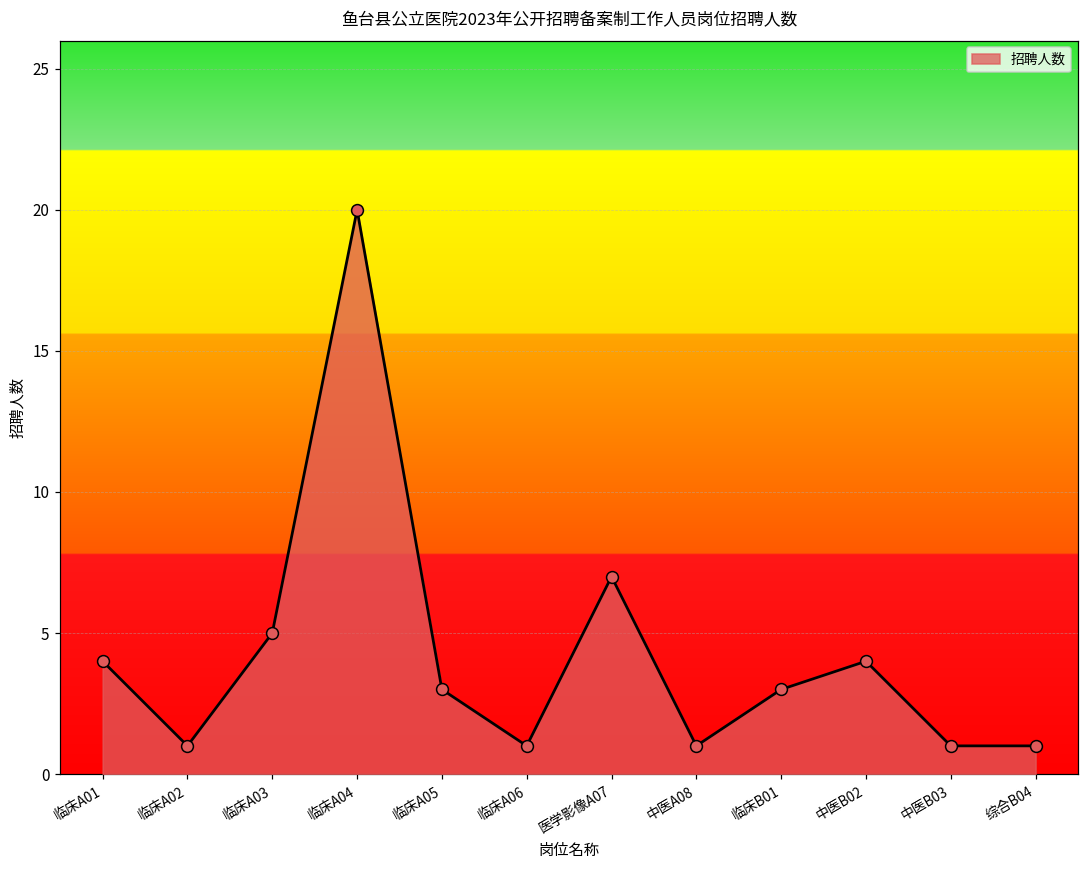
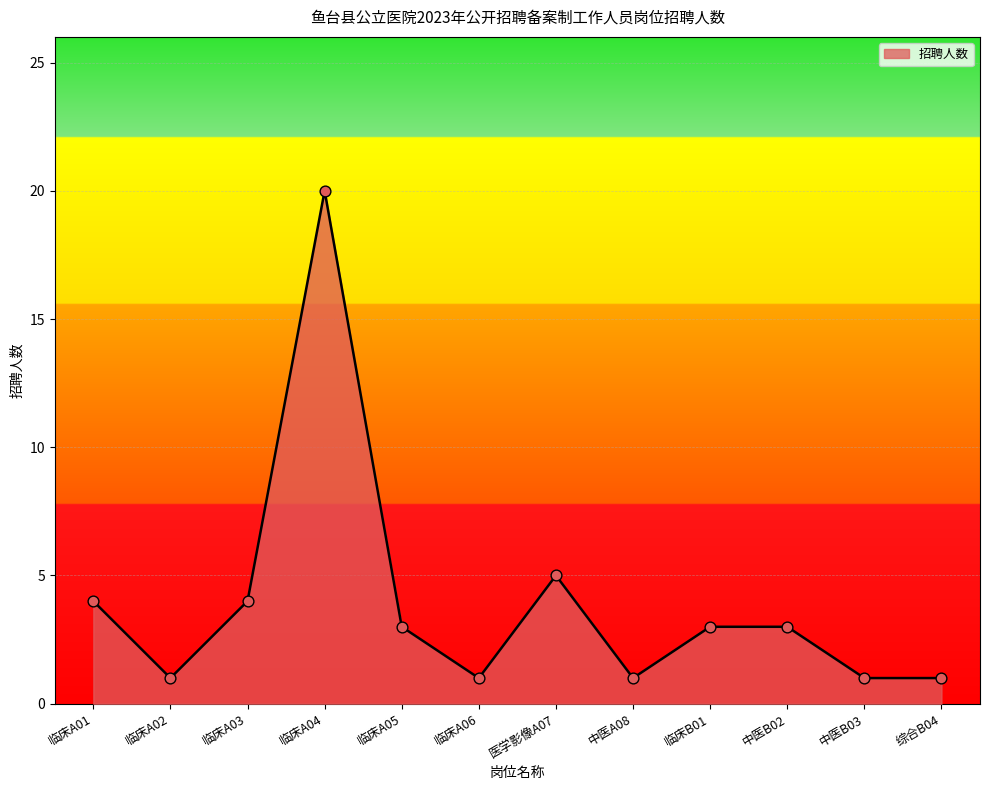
临床A03: 5 -> 4
医学影像A07: 7 -> 5
中医B02: 4 -> 3
